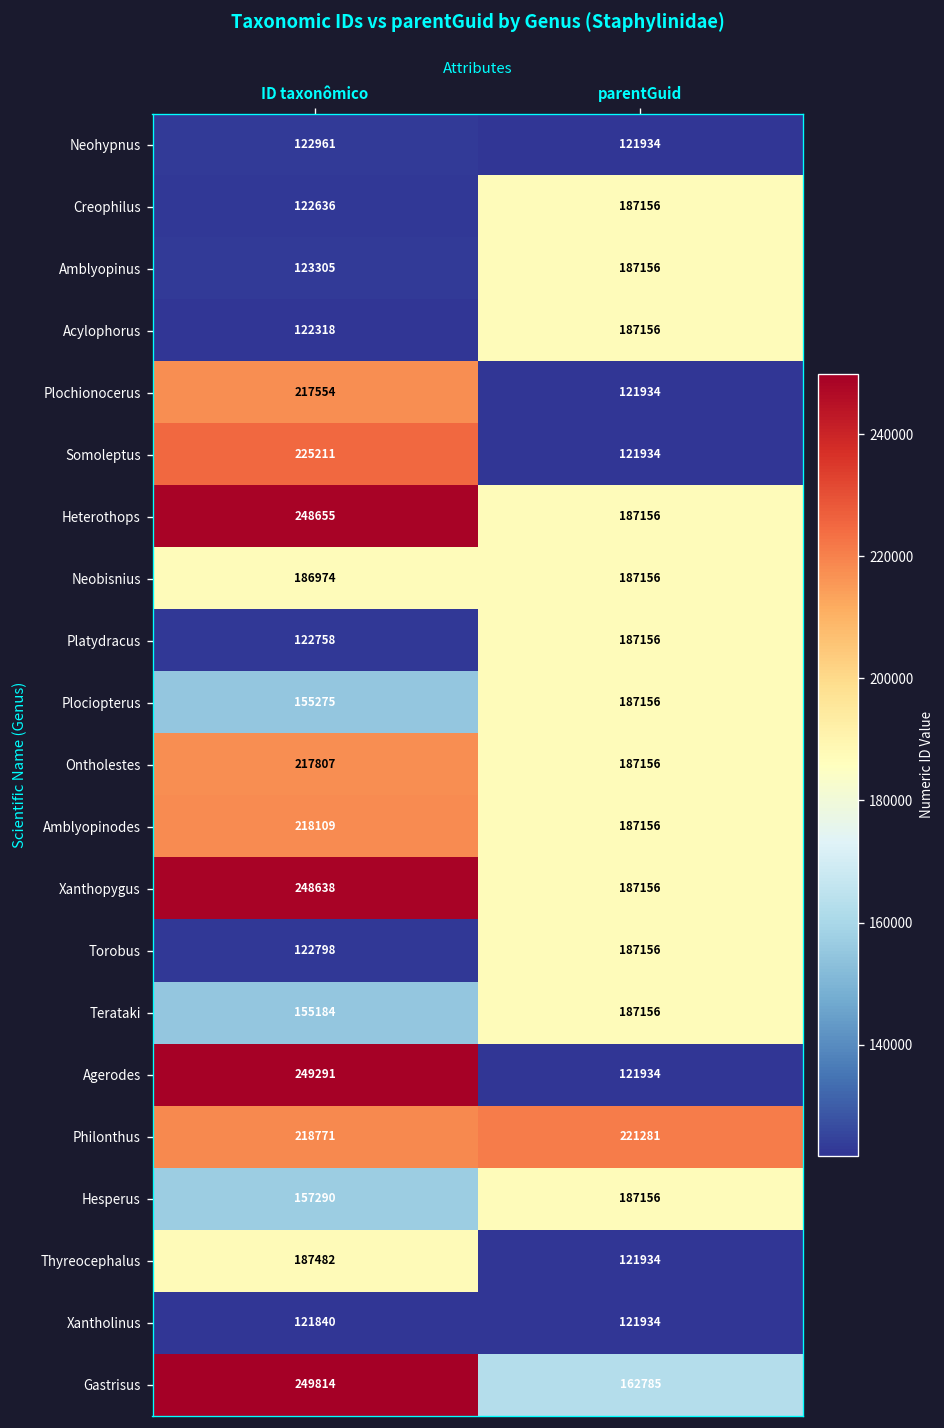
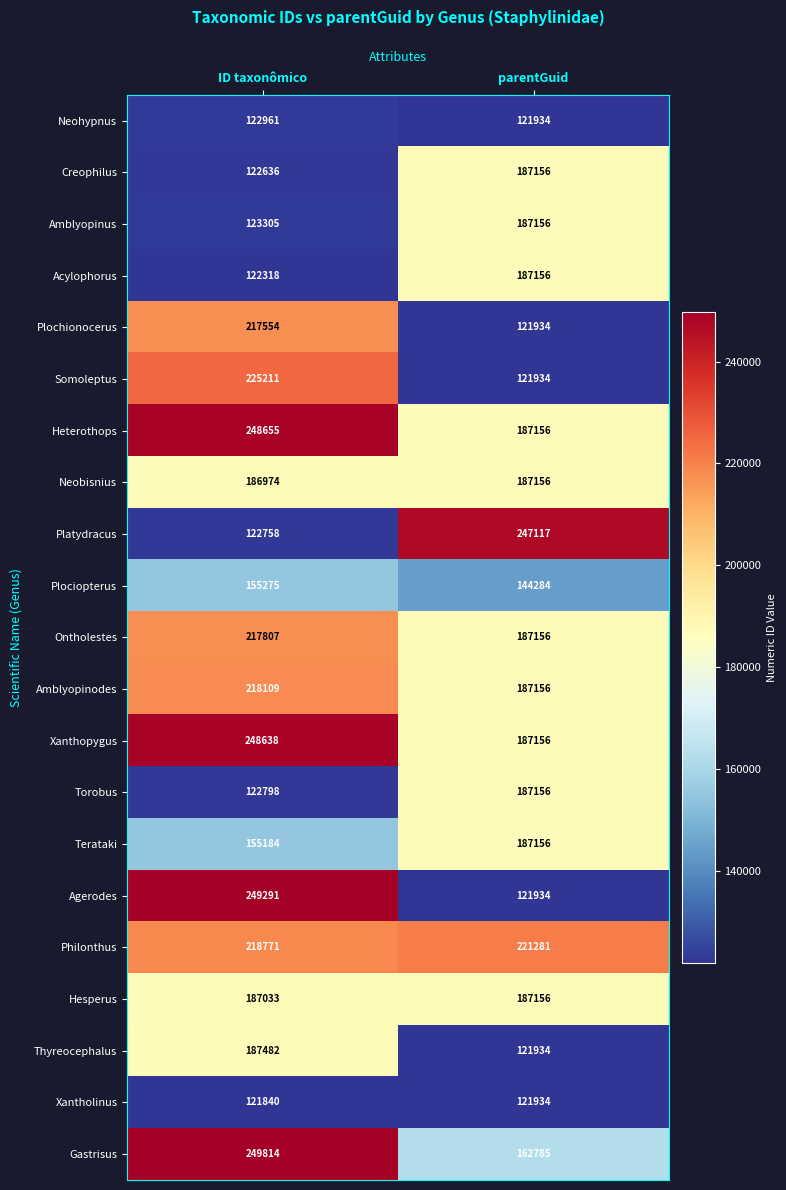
Platydracus, parentGuid: 187156 -> 247117
Plociopterus, parentGuid: 187156 -> 144284
Hesperus, ID taxonômico: 157290 -> 187033
